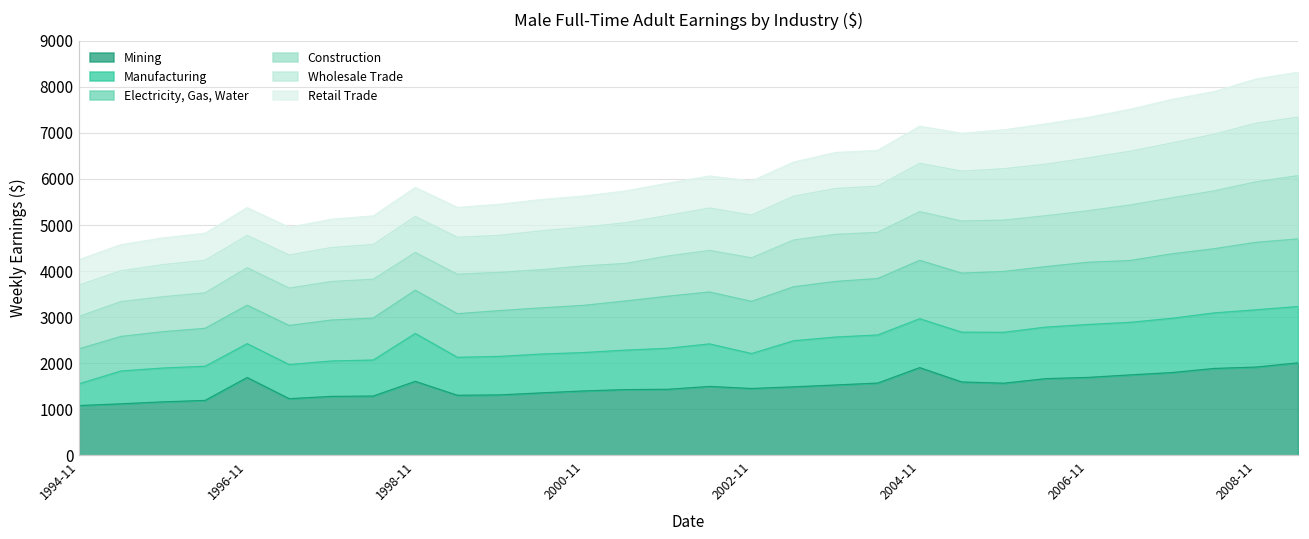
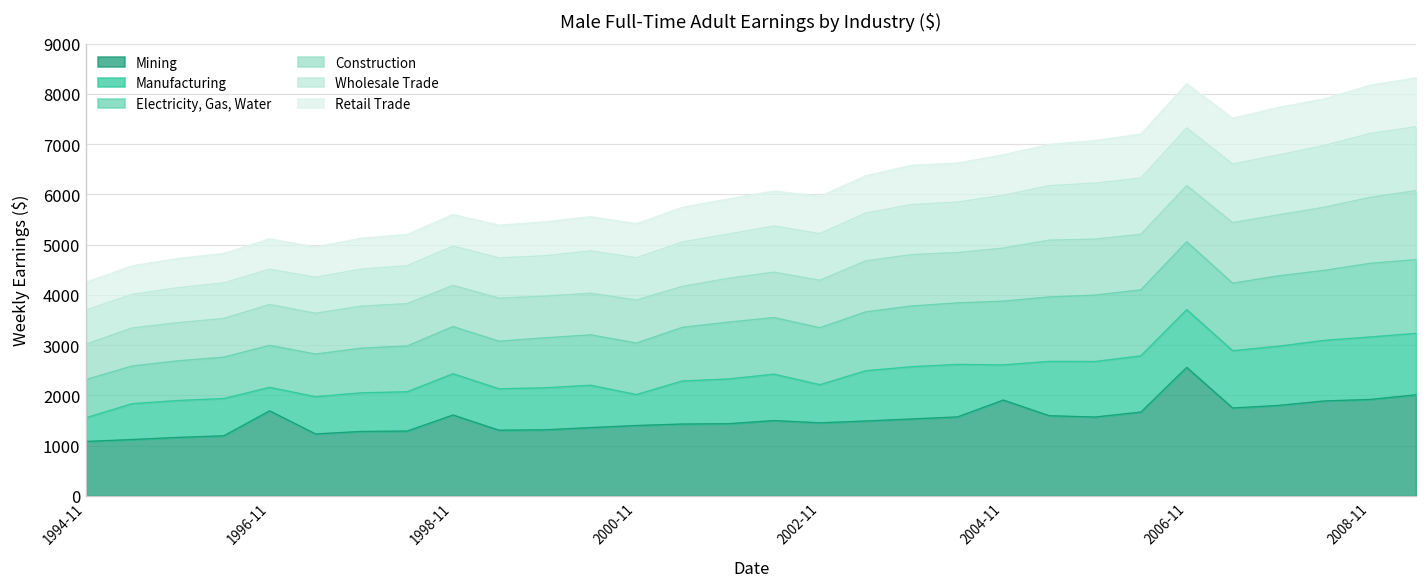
Manufacturing, 1996-11: 700 -> 500
Manufacturing, 1998-11: 1000 -> 800
Manufacturing, 2000-11: 800 -> 600
Manufacturing, 2004-11: 1100 -> 700
Mining, 2006-11: 1700 -> 2600
